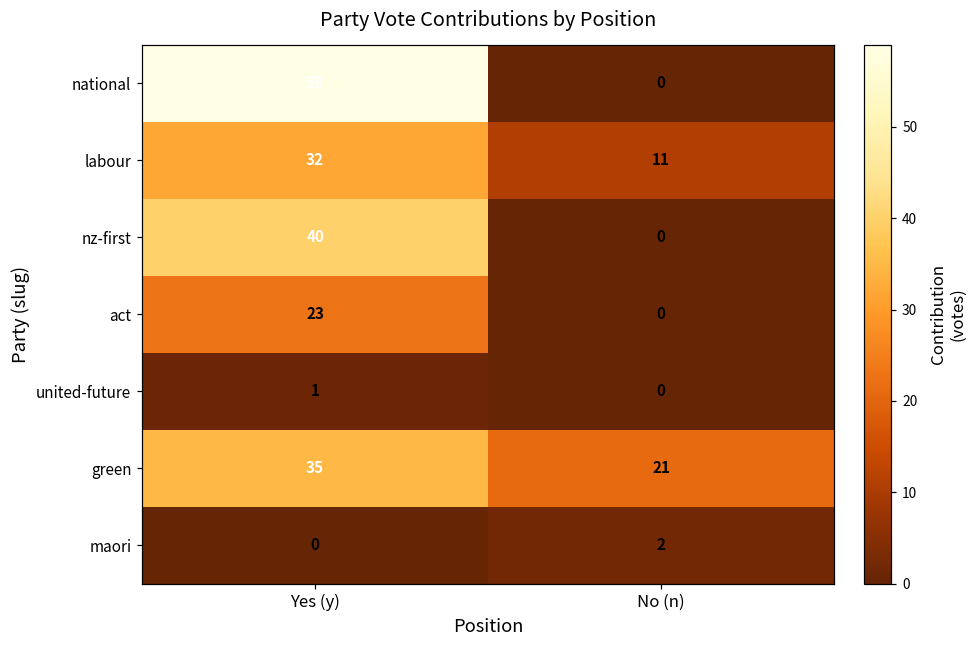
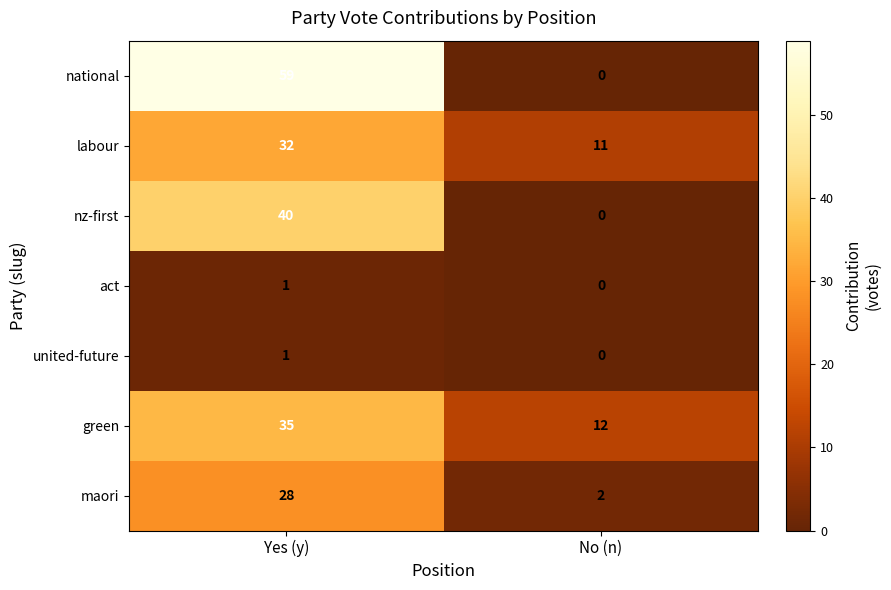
act, Yes (y): 23 -> 1
green, No (n): 21 -> 12
maori, Yes (y): 0 -> 28
